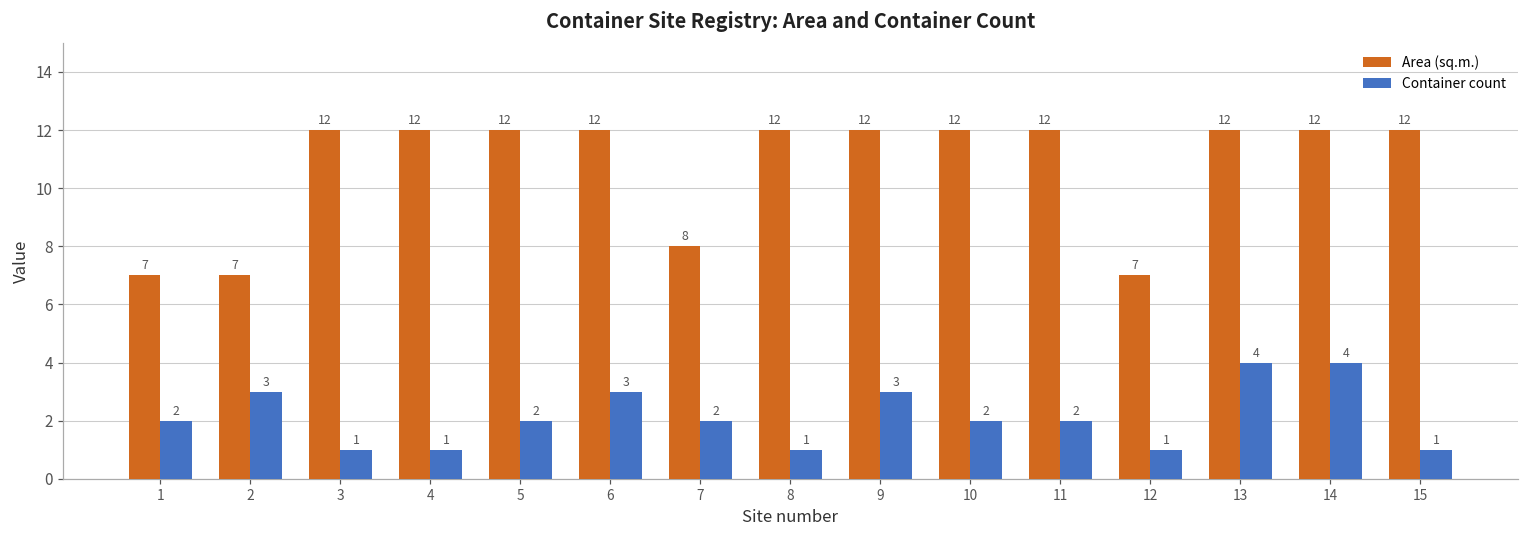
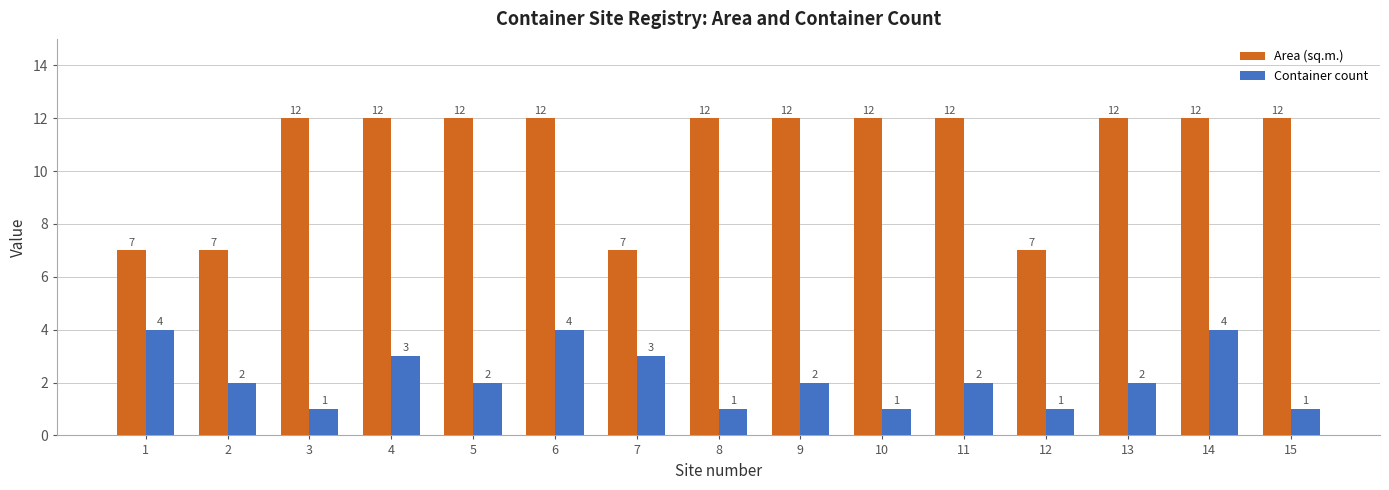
Container count, 1: 2 -> 4
Container count, 2: 3 -> 2
Container count, 4: 1 -> 3
Container count, 6: 3 -> 4
Area (sq.m.), 7: 8 -> 7
Container count, 7: 2 -> 3
Container count, 9: 3 -> 2
Container count, 10: 2 -> 1
Container count, 13: 4 -> 2
